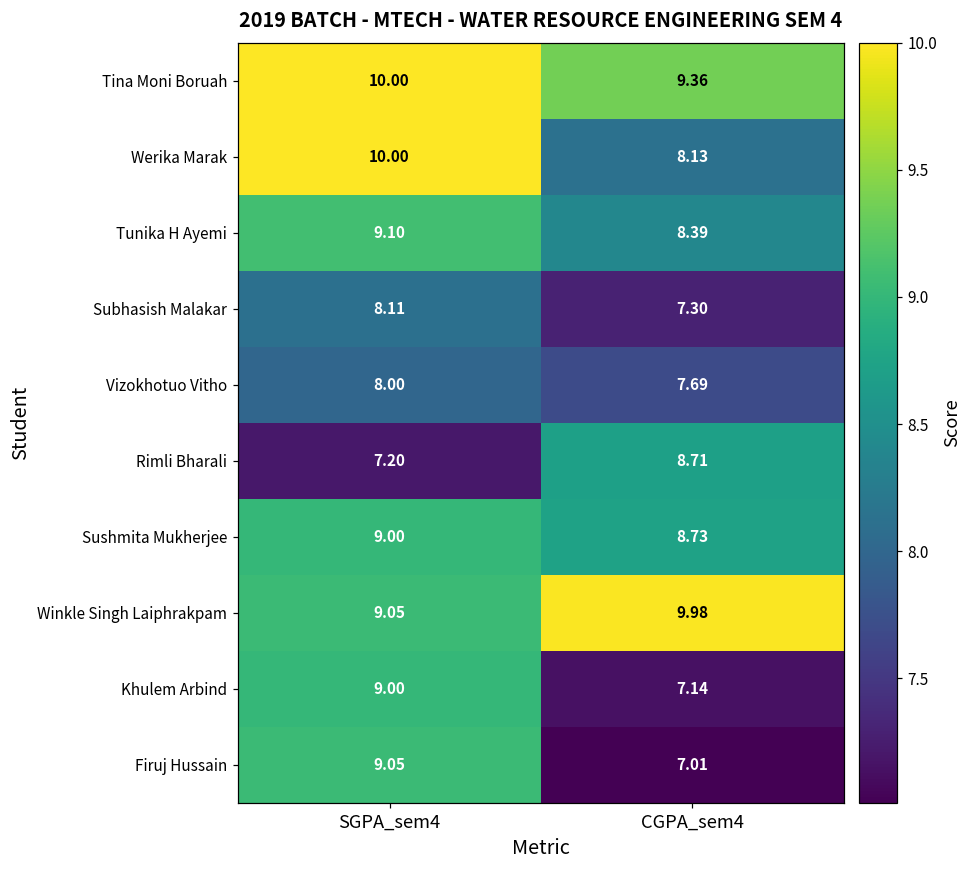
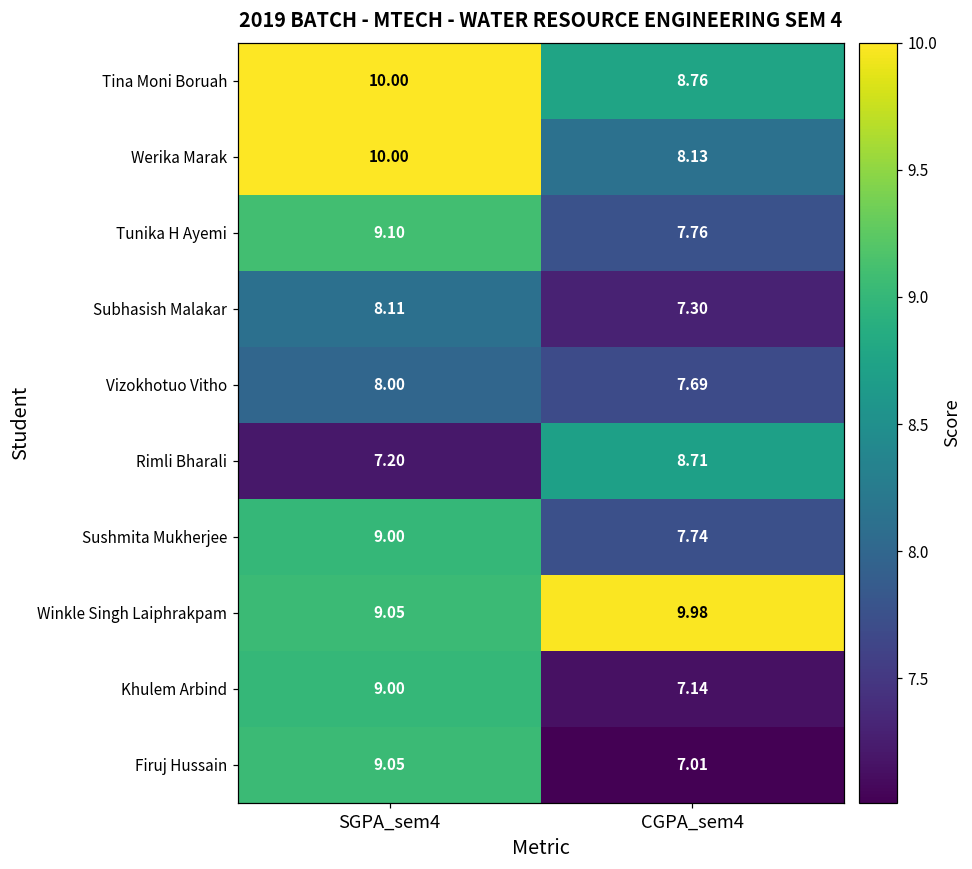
Tina Moni Boruah, CGPA_sem4: 9.36 -> 8.76
Tunika H Ayemi, CGPA_sem4: 8.39 -> 7.76
Sushmita Mukherjee, CGPA_sem4: 8.73 -> 7.74
